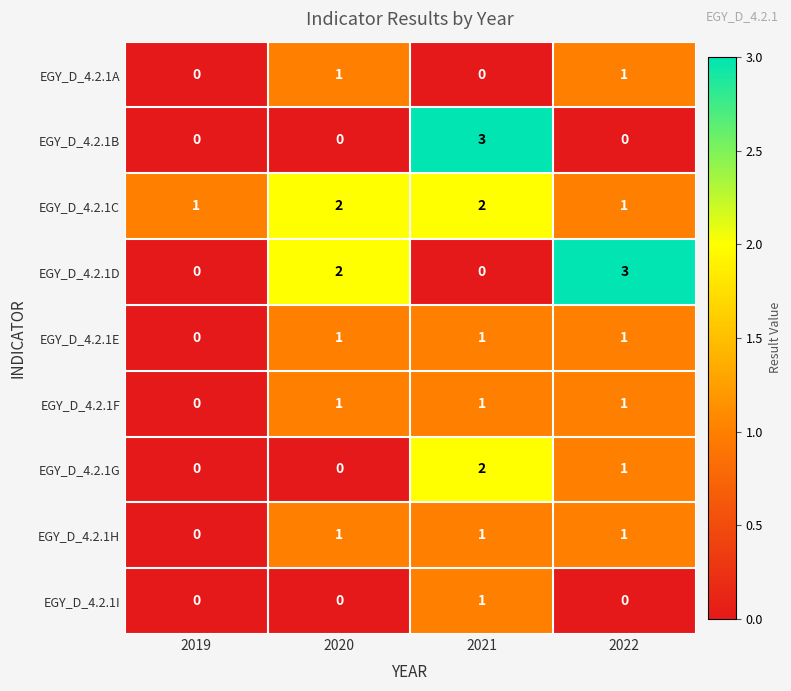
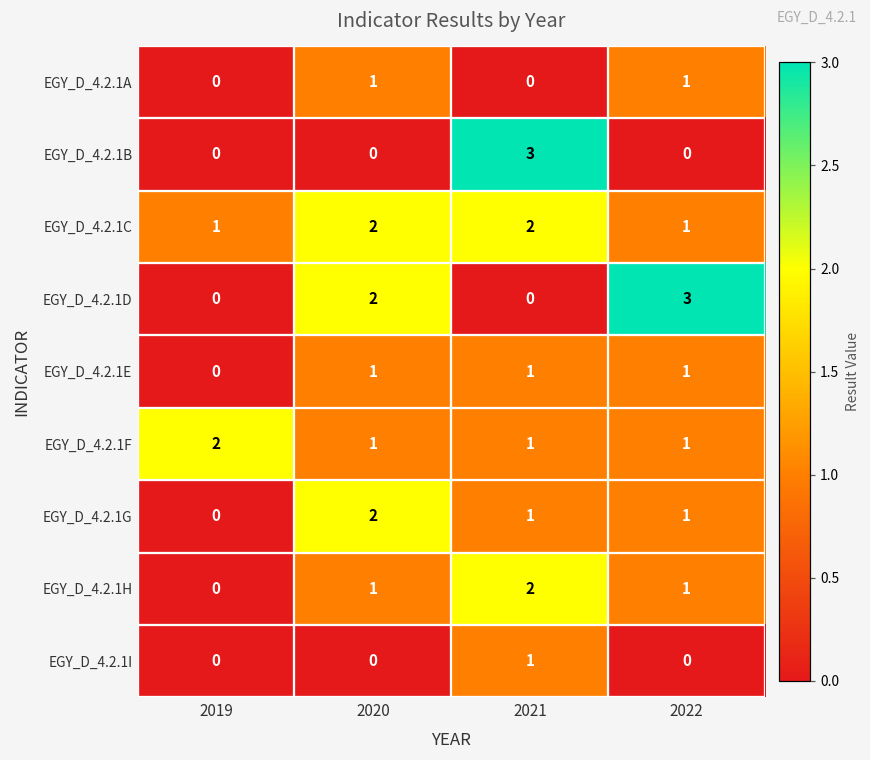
EGY_D_4.2.1F, 2019: 0 -> 2
EGY_D_4.2.1G, 2020: 0 -> 2
EGY_D_4.2.1G, 2021: 2 -> 1
EGY_D_4.2.1H, 2021: 1 -> 2
